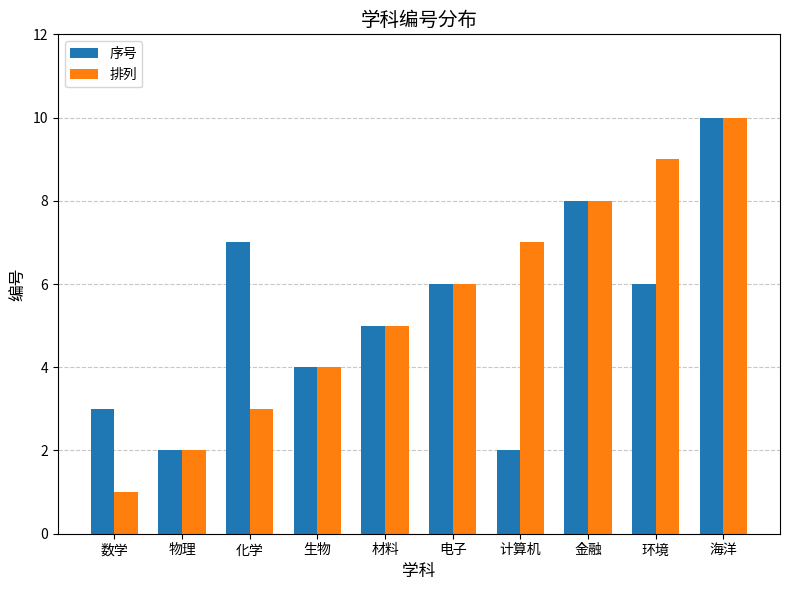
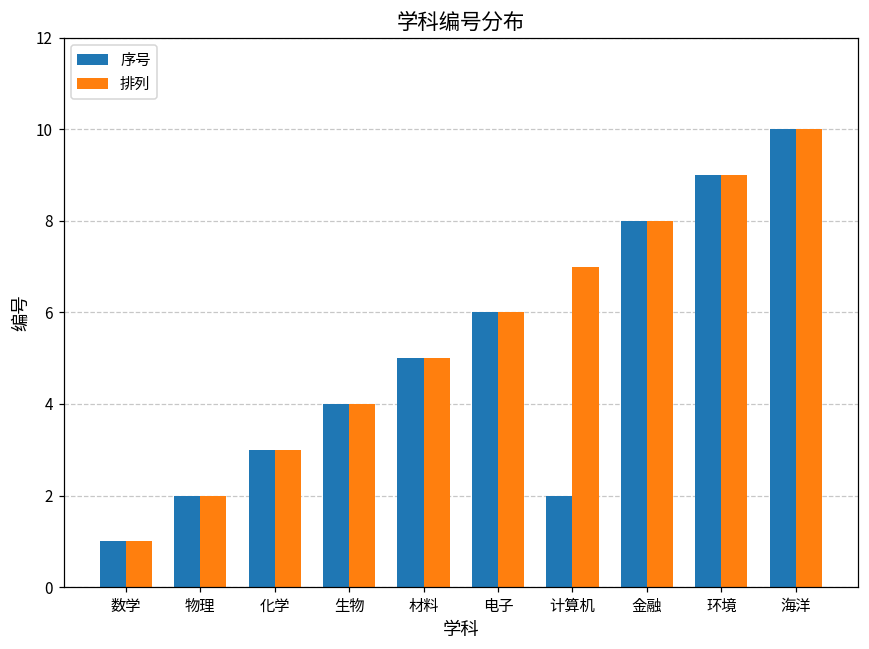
序号, 数学: 3 -> 1
序号, 化学: 7 -> 3
序号, 环境: 6 -> 9
